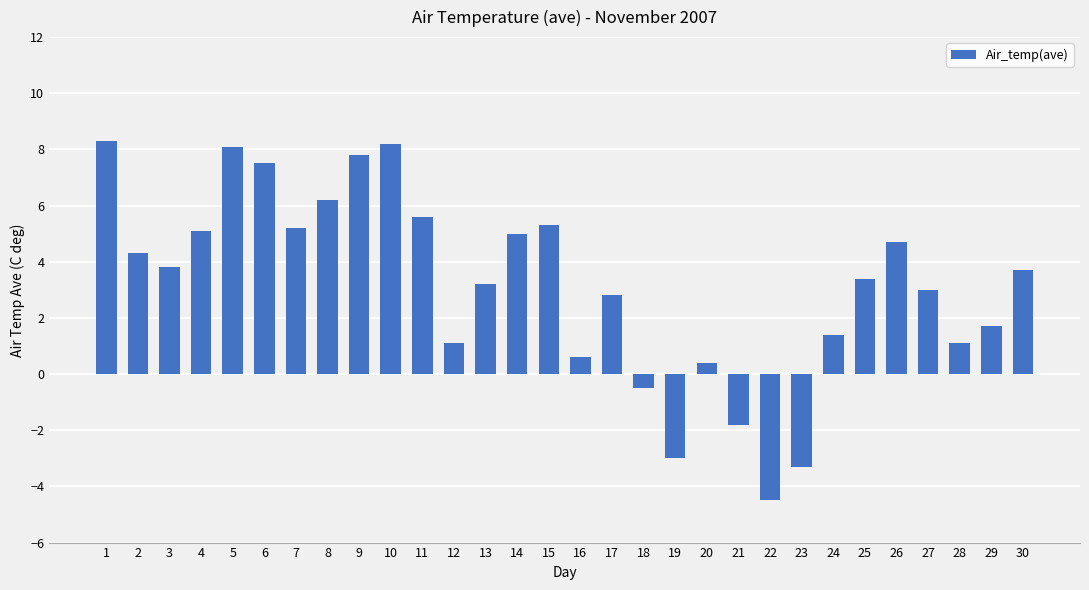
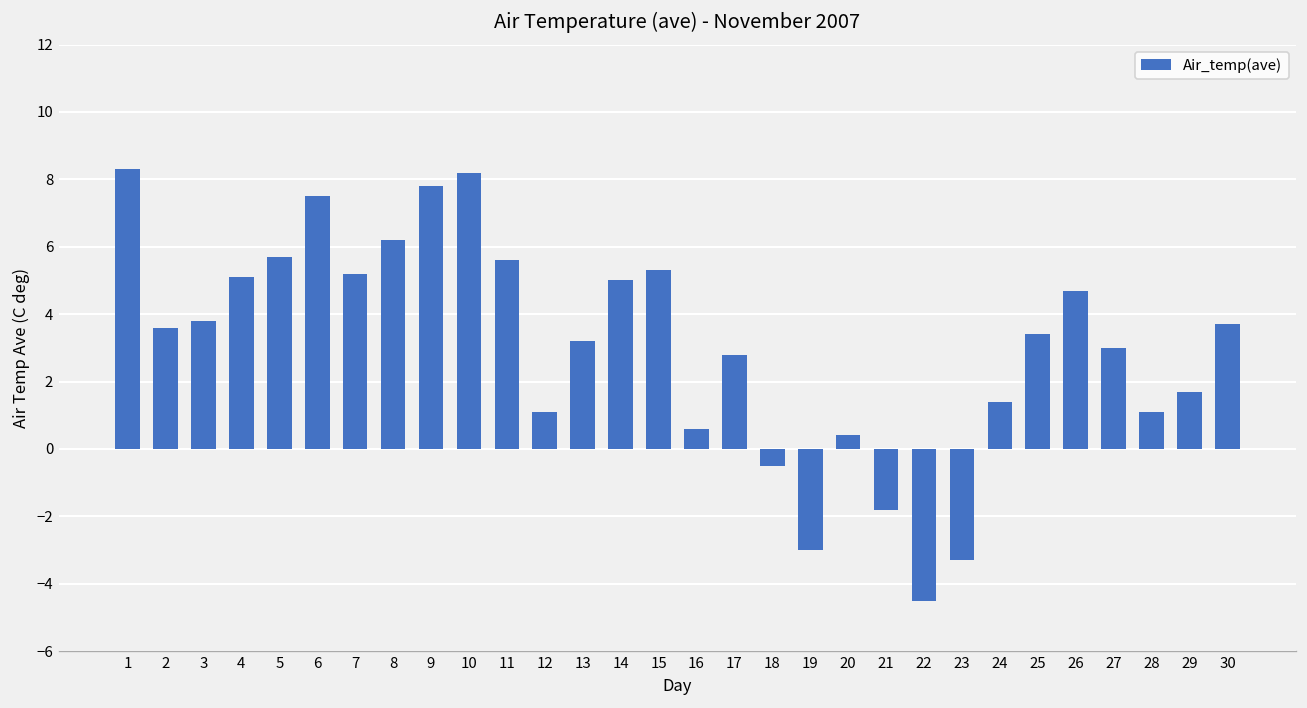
2: 4.3 -> 3.6
5: 8.1 -> 5.7
